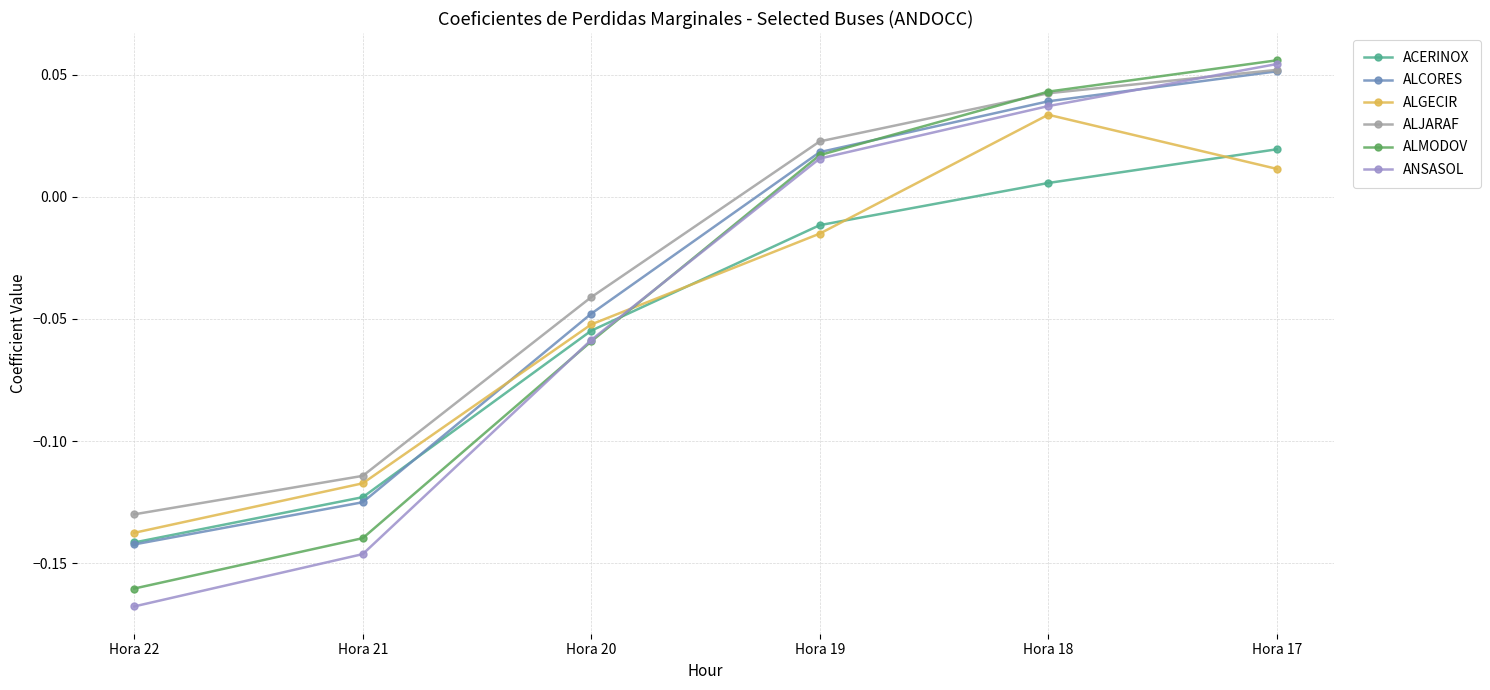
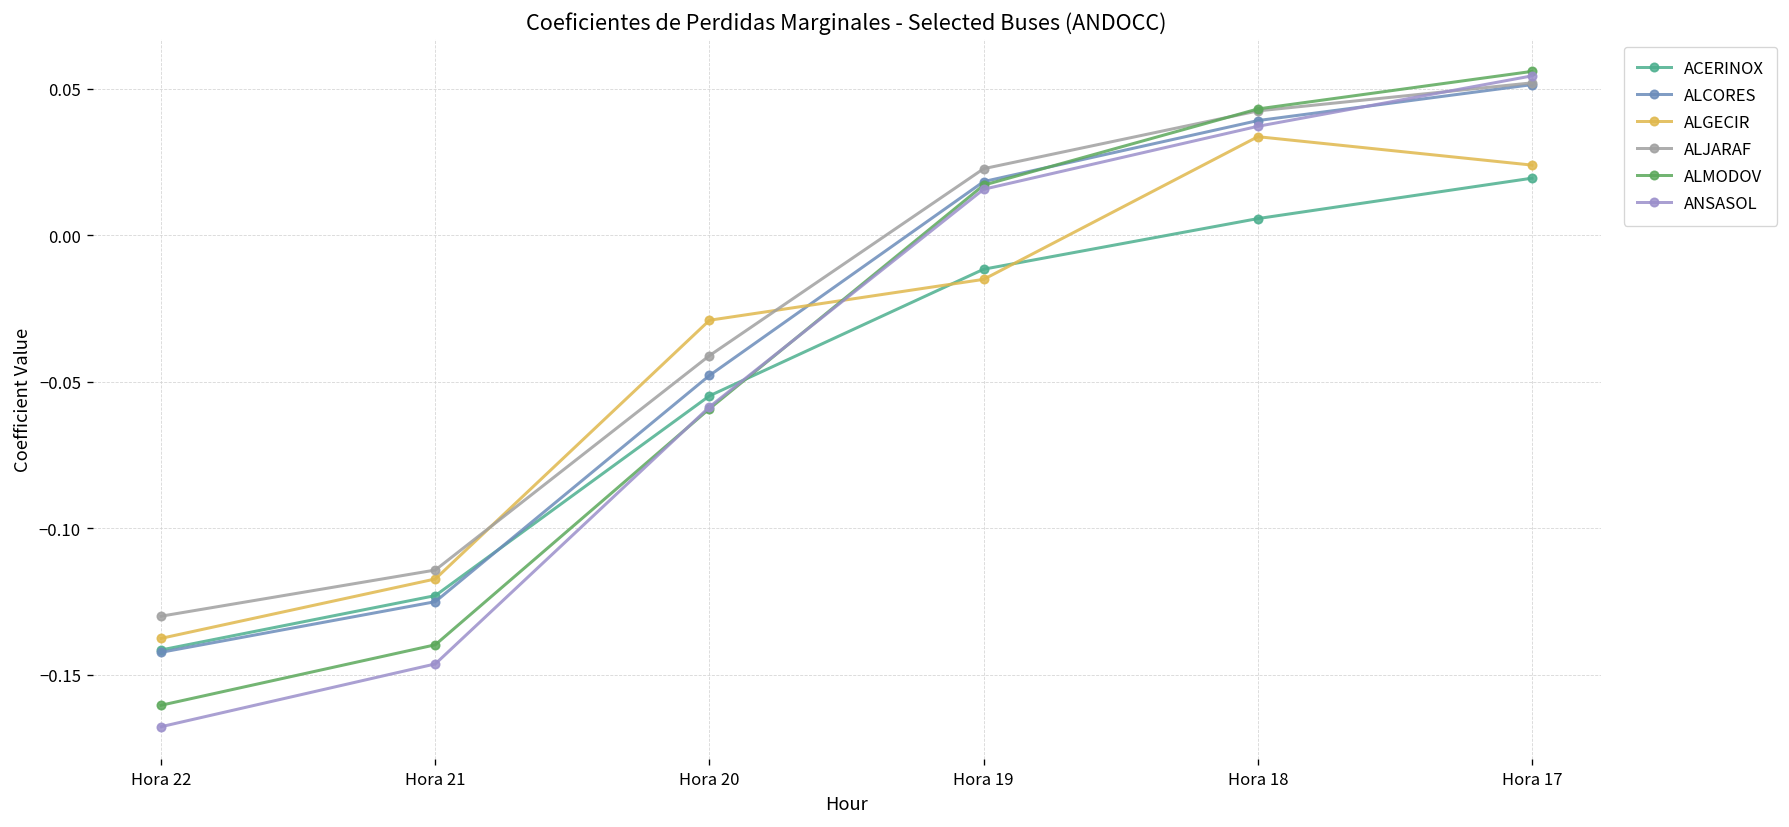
ALGECIR, Hora 20: -0.052 -> -0.029
ALGECIR, Hora 17: 0.011 -> 0.024
